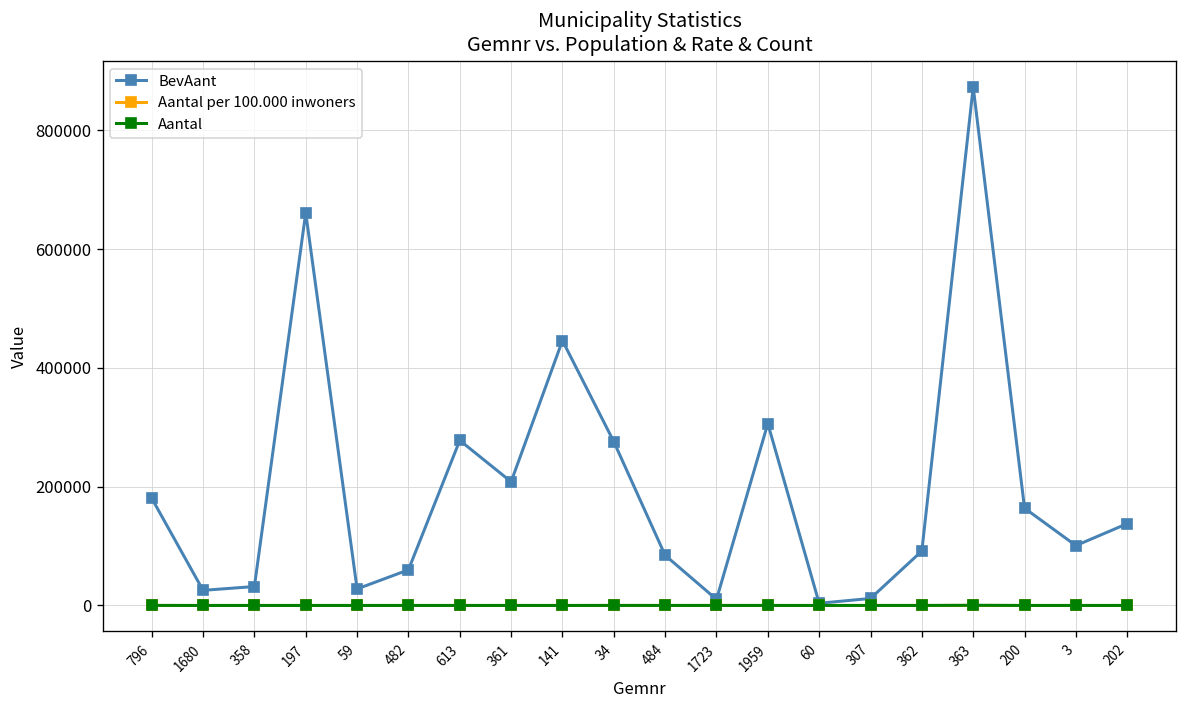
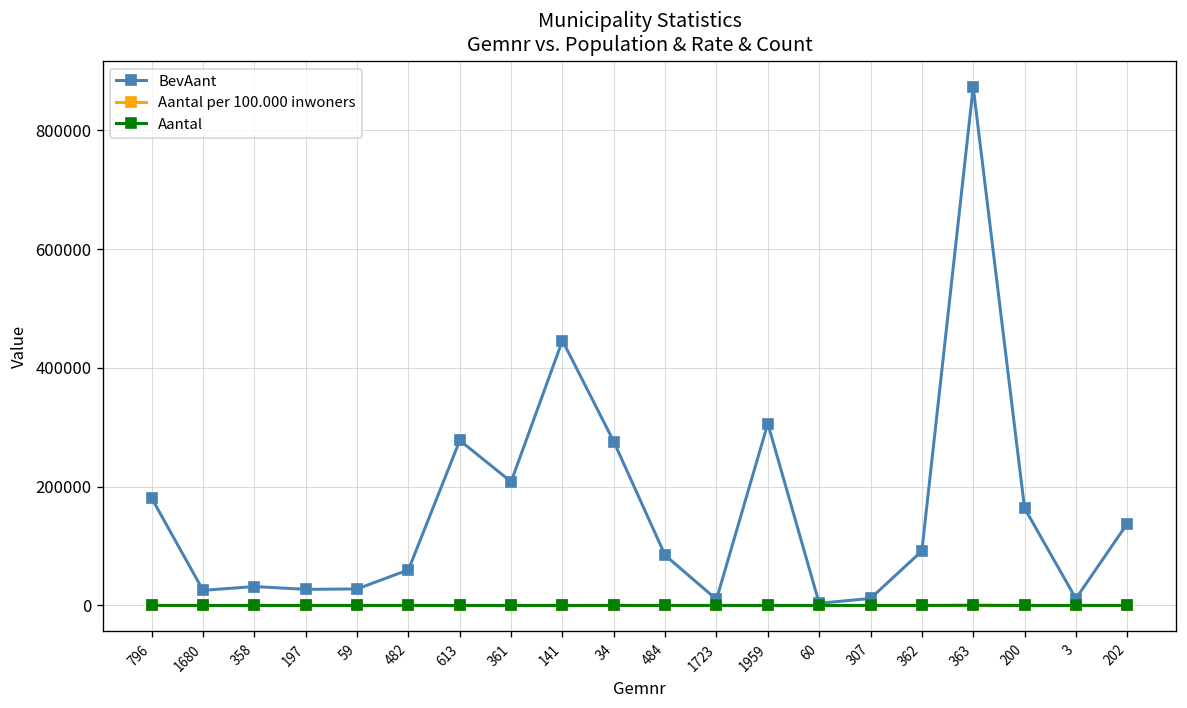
BevAant, 197: 660000 -> 30000
BevAant, 3: 100000 -> 10000
